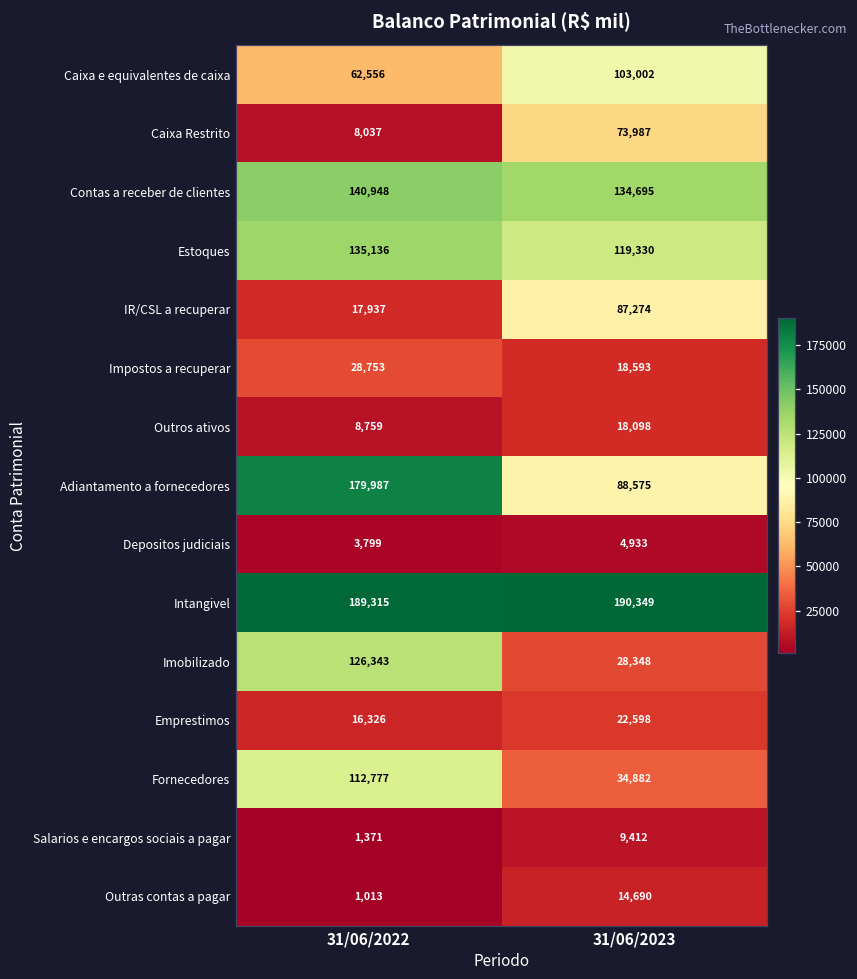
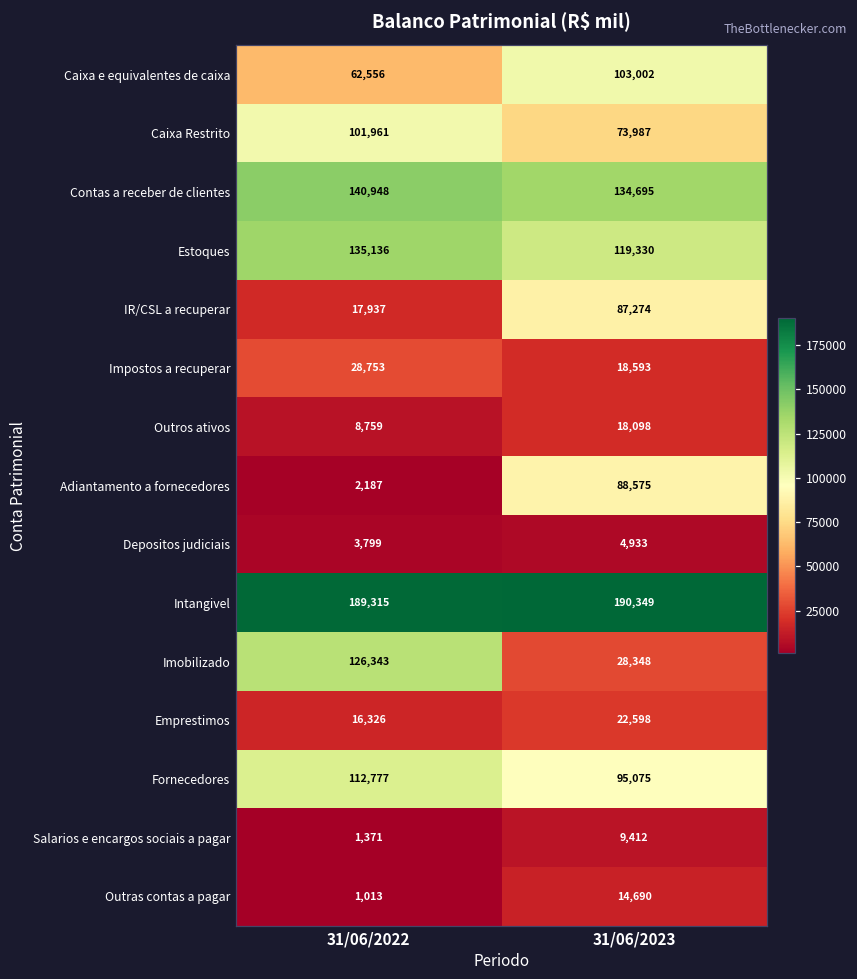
Caixa Restrito, 31/06/2022: 8,037 -> 101,961
Adiantamento a fornecedores, 31/06/2022: 179,987 -> 2,187
Fornecedores, 31/06/2023: 34,882 -> 95,075
